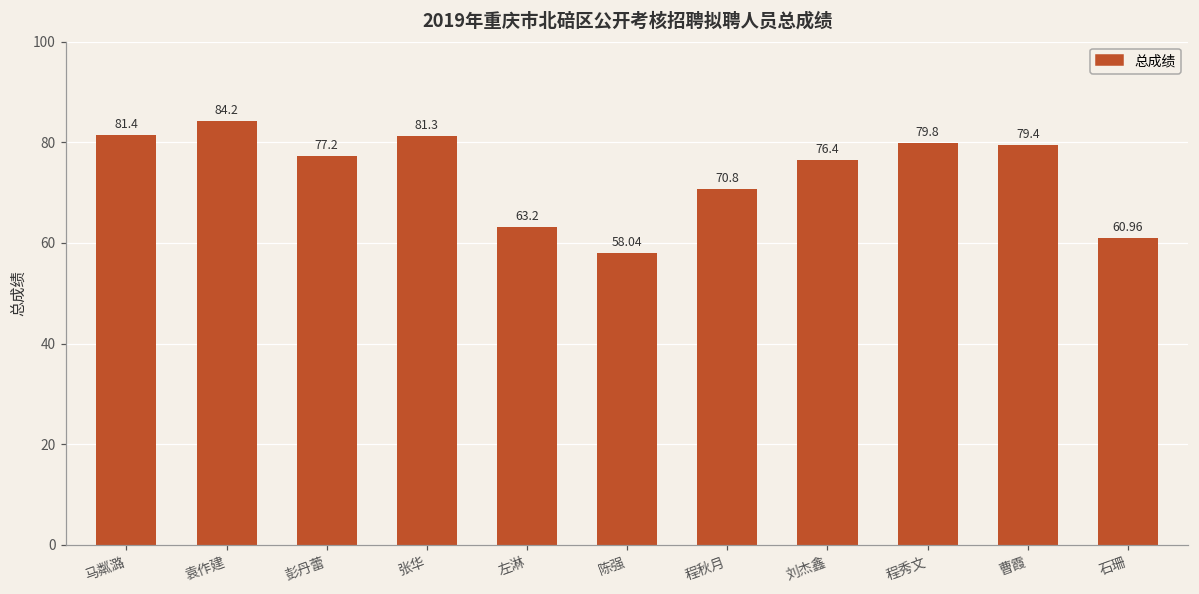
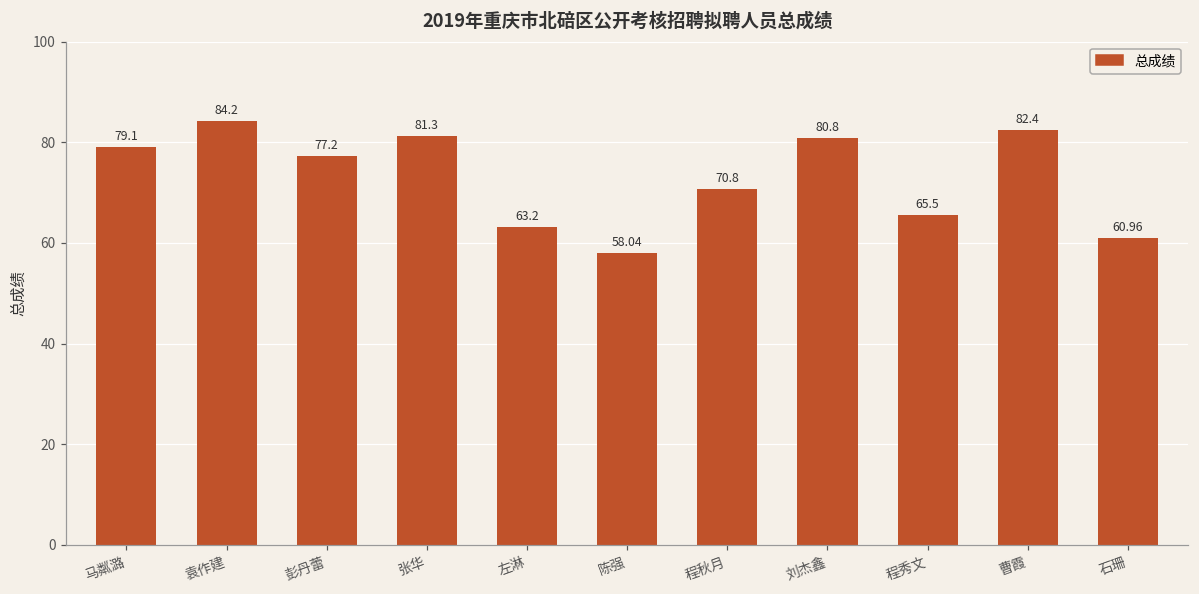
马粼潞: 81.4 -> 79.1
刘杰鑫: 76.4 -> 80.8
程秀文: 79.8 -> 65.5
曹霞: 79.4 -> 82.4
